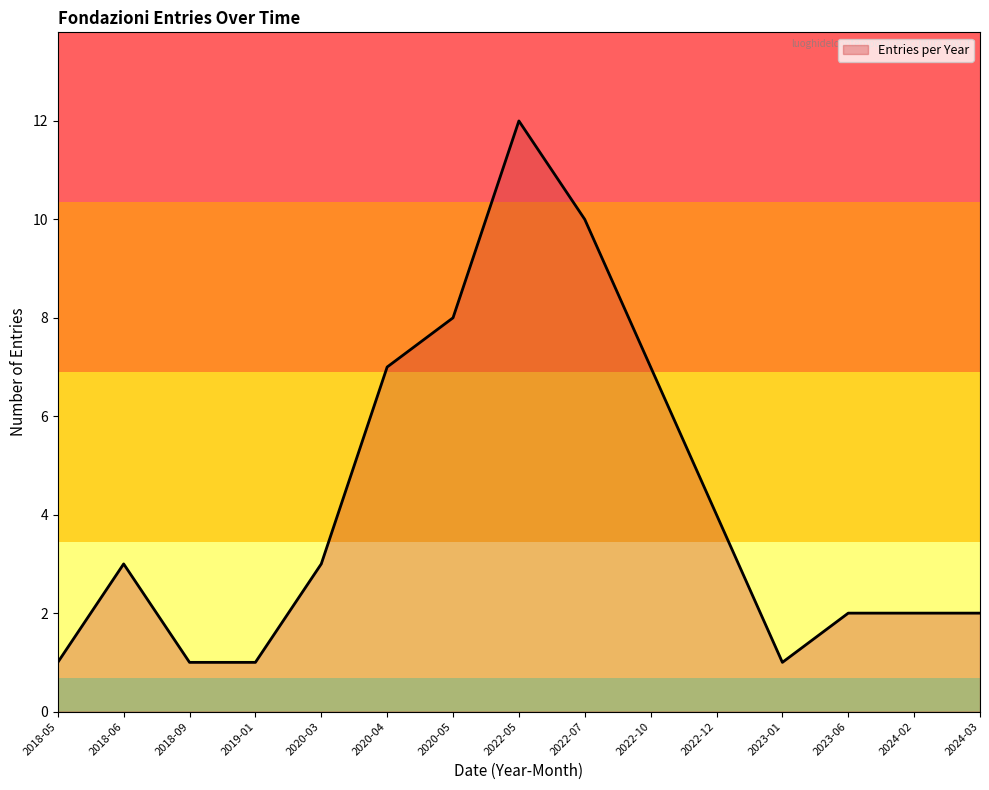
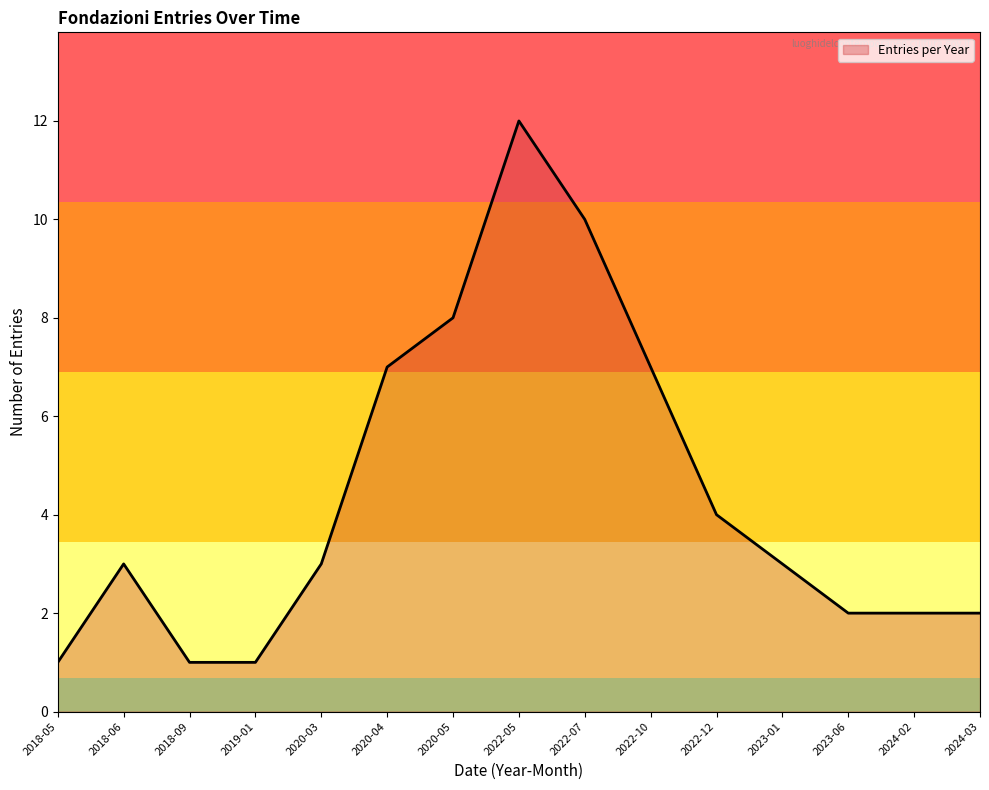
2023-01: 1 -> 3
